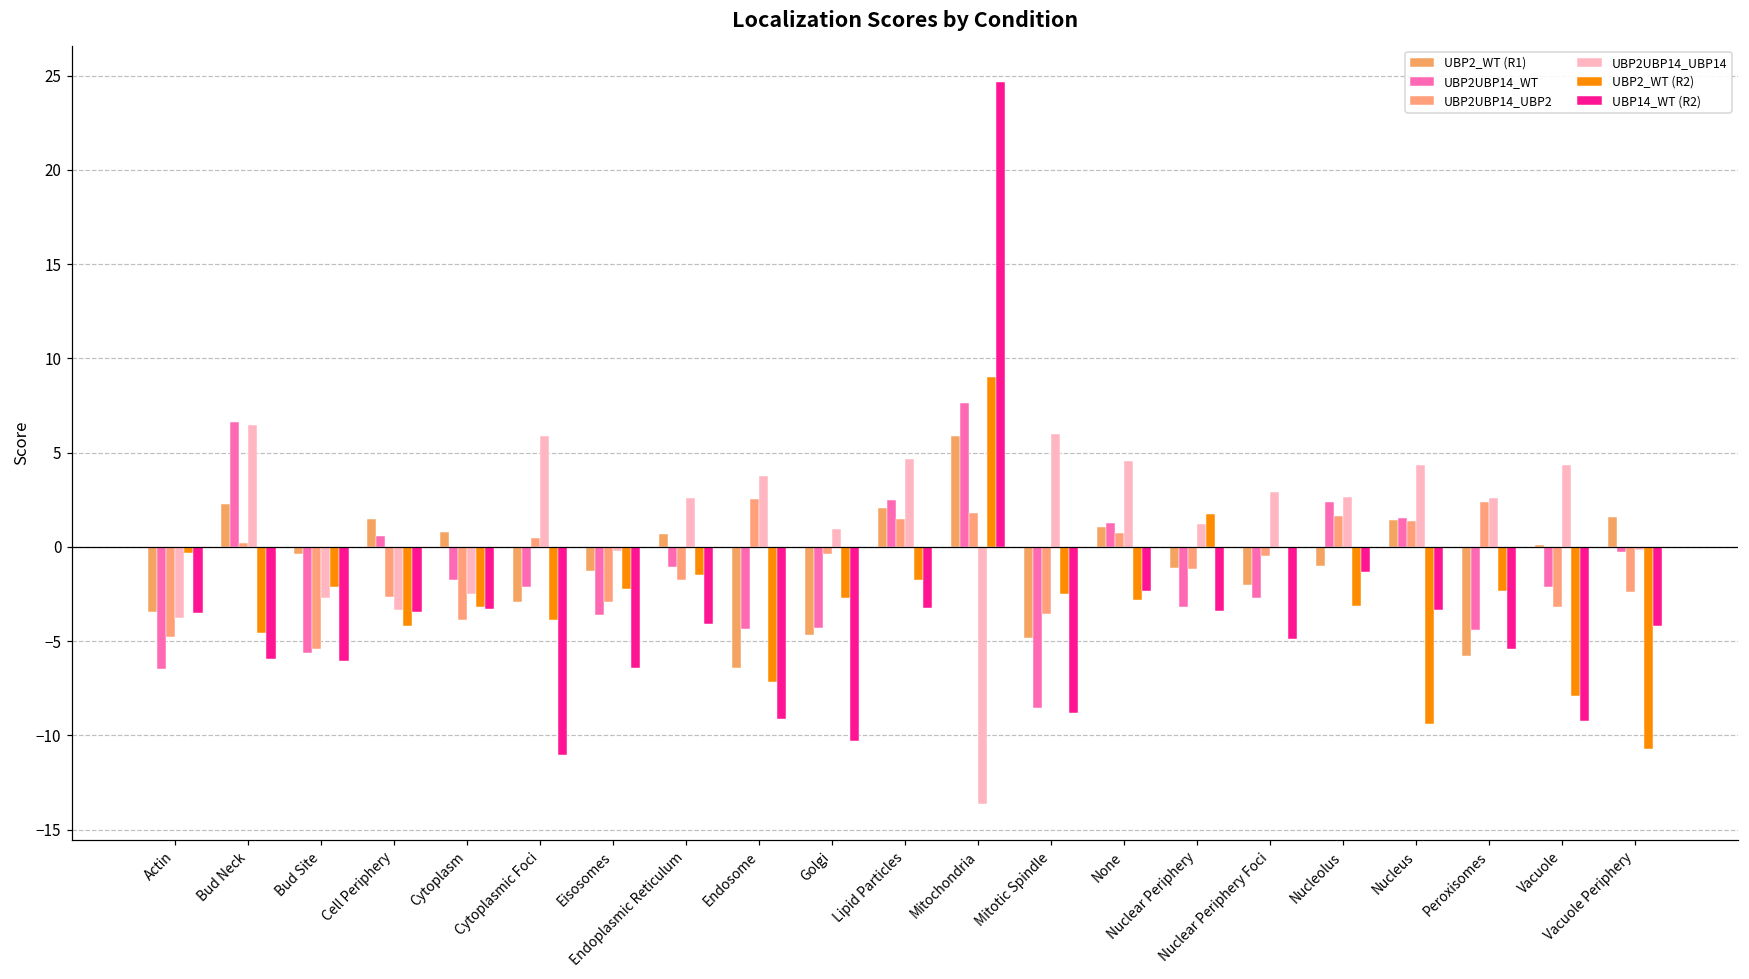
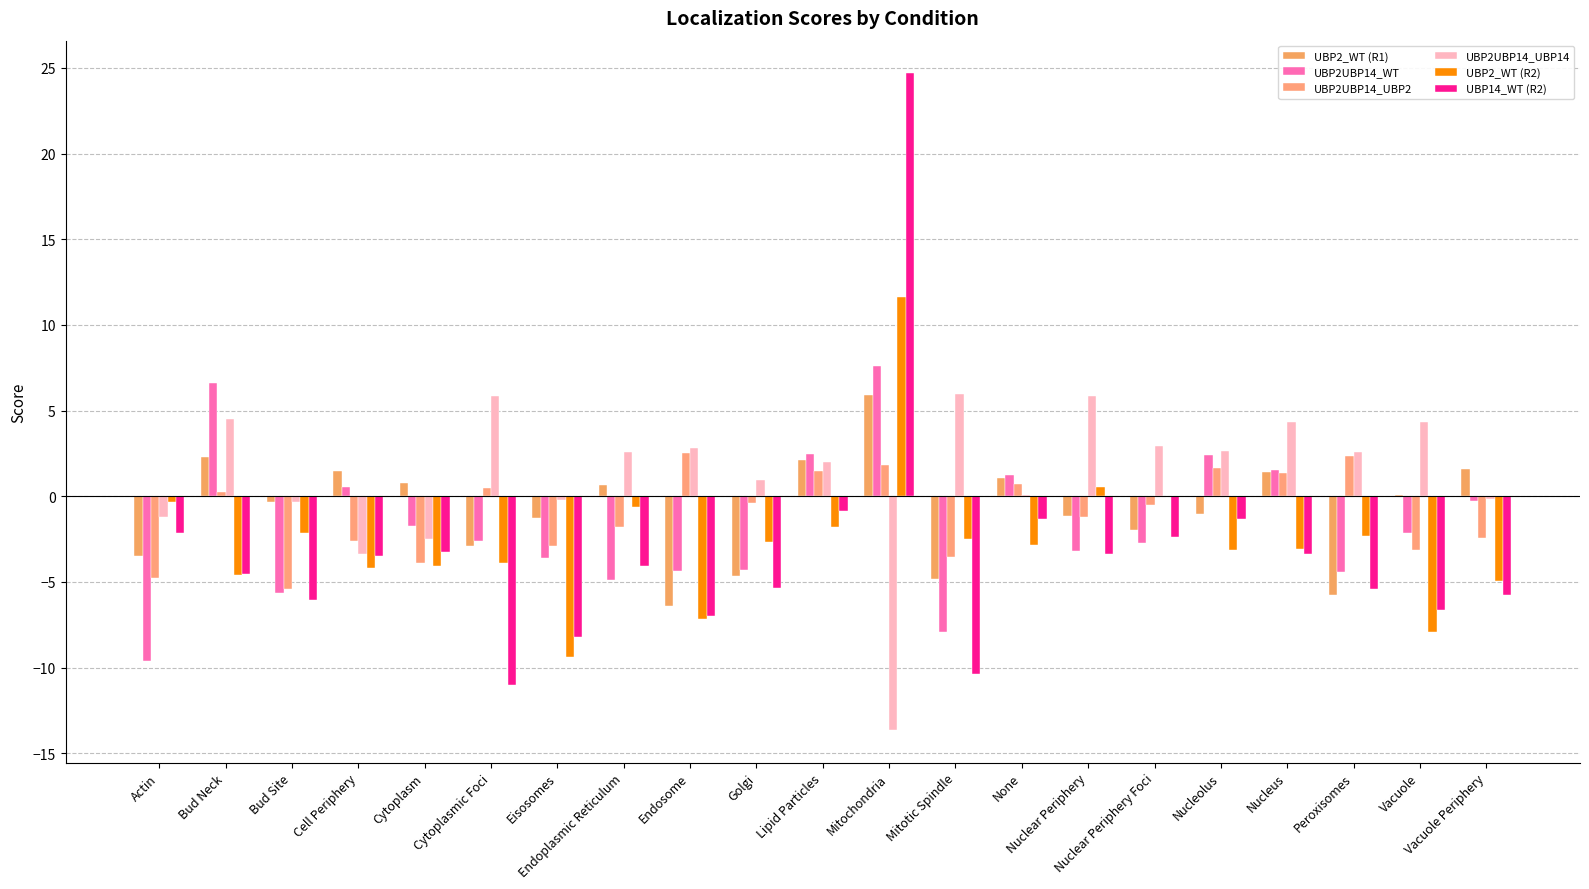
UBP2UBP14_WT, Actin: -6.5 -> -9.6
UBP2UBP14_UBP14, Actin: -3.8 -> -1.2
UBP14_WT (R2), Actin: -3.5 -> -2.1
UBP2UBP14_UBP14, Bud Neck: 6.5 -> 4.5
UBP14_WT (R2), Bud Neck: -6.0 -> -4.5
UBP2UBP14_UBP14, Bud Site: -2.7 -> -0.3
UBP2_WT (R2), Cytoplasm: -3.2 -> -4.1
UBP2UBP14_WT, Cytoplasmic Foci: -2.1 -> -2.6
UBP2_WT (R2), Eisosomes: -2.2 -> -9.4
UBP14_WT (R2), Eisosomes: -6.4 -> -8.2
UBP2UBP14_WT, Endoplasmic Reticulum: -1.1 -> -4.9
UBP2_WT (R2), Endoplasmic Reticulum: -1.5 -> -0.7
UBP2UBP14_UBP14, Endosome: 3.8 -> 2.8
UBP14_WT (R2), Endosome: -9.2 -> -7.0
UBP14_WT (R2), Golgi: -10.3 -> -5.4
UBP2UBP14_UBP14, Lipid Particles: 4.7 -> 2.0
UBP14_WT (R2), Lipid Particles: -3.2 -> -0.8
UBP2_WT (R2), Mitochondria: 9.0 -> 11.7
UBP2UBP14_WT, Mitotic Spindle: -8.6 -> -7.9
UBP14_WT (R2), Mitotic Spindle: -8.8 -> -10.4
UBP2UBP14_UBP14, None: 4.6 -> 0.1
UBP14_WT (R2), None: -2.3 -> -1.3
UBP2UBP14_UBP14, Nuclear Periphery: 1.2 -> 5.8
UBP2_WT (R2), Nuclear Periphery: 1.8 -> 0.5
UBP14_WT (R2), Nuclear Periphery Foci: -4.9 -> -2.4
UBP2_WT (R2), Nucleus: -9.4 -> -3.1
UBP14_WT (R2), Vacuole: -9.2 -> -6.7
UBP2_WT (R2), Vacuole Periphery: -10.7 -> -4.9
UBP14_WT (R2), Vacuole Periphery: -4.2 -> -5.8
